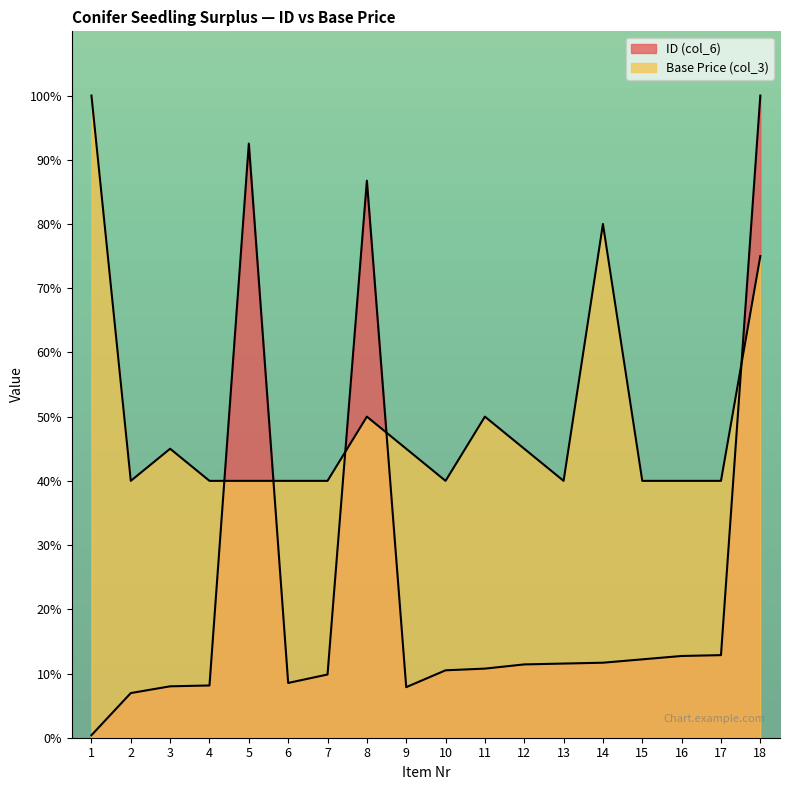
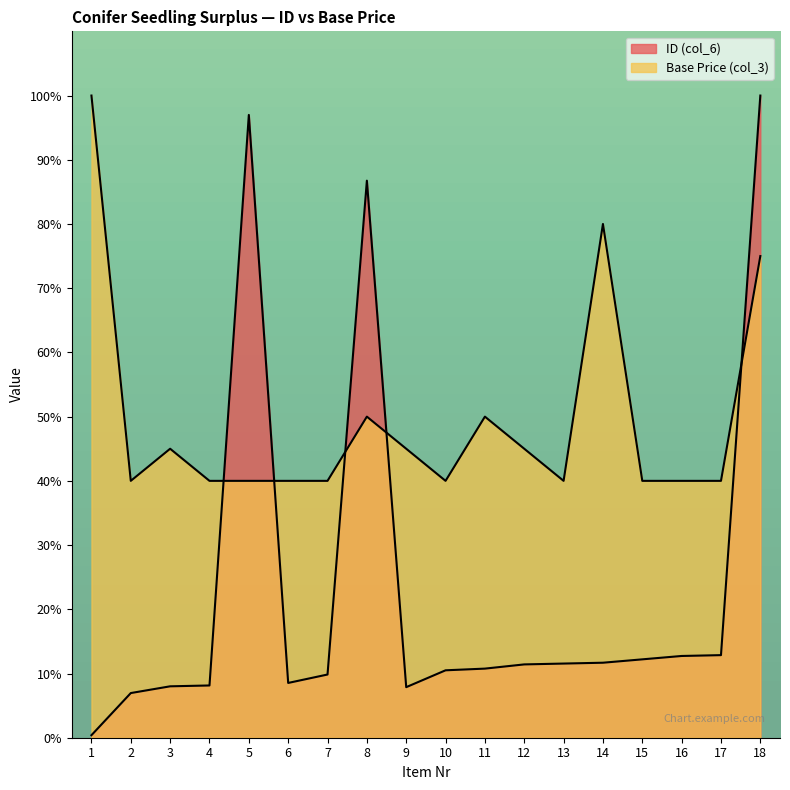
ID (col_6), 5: 93% -> 97%
